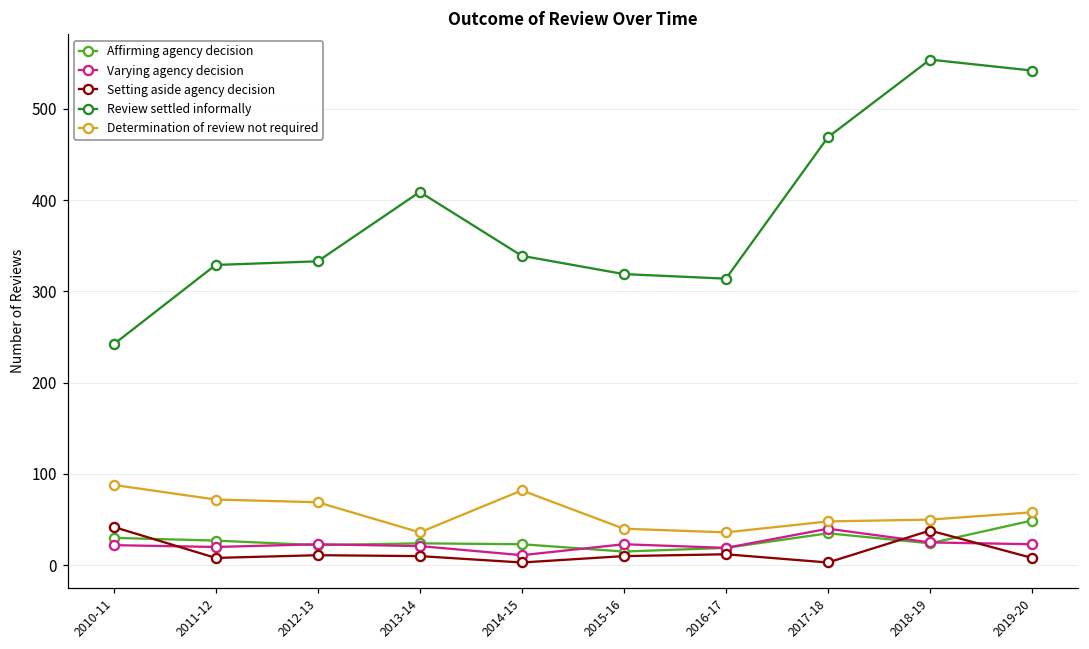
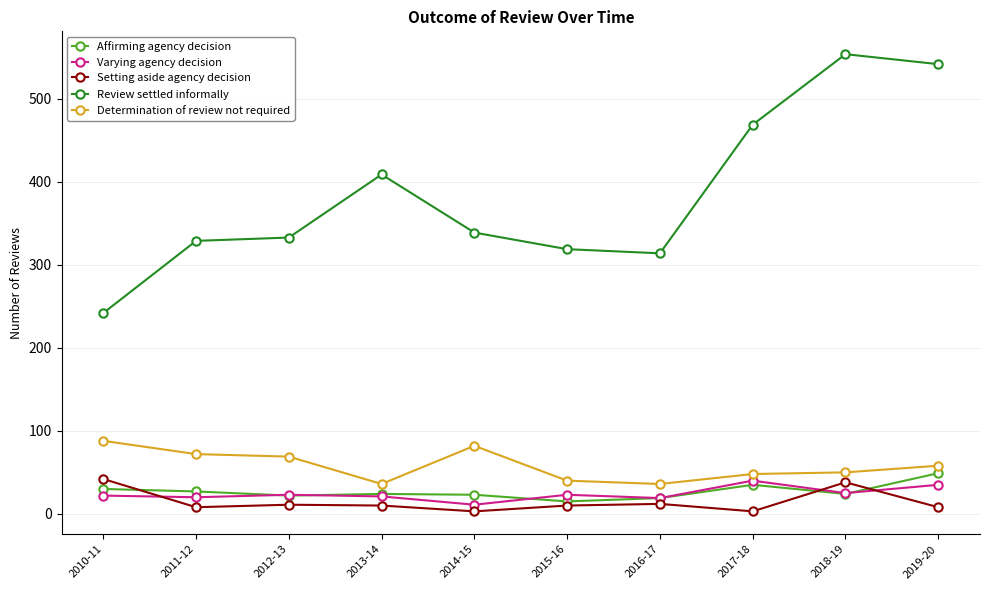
Varying agency decision, 2019-20: 20 -> 40
